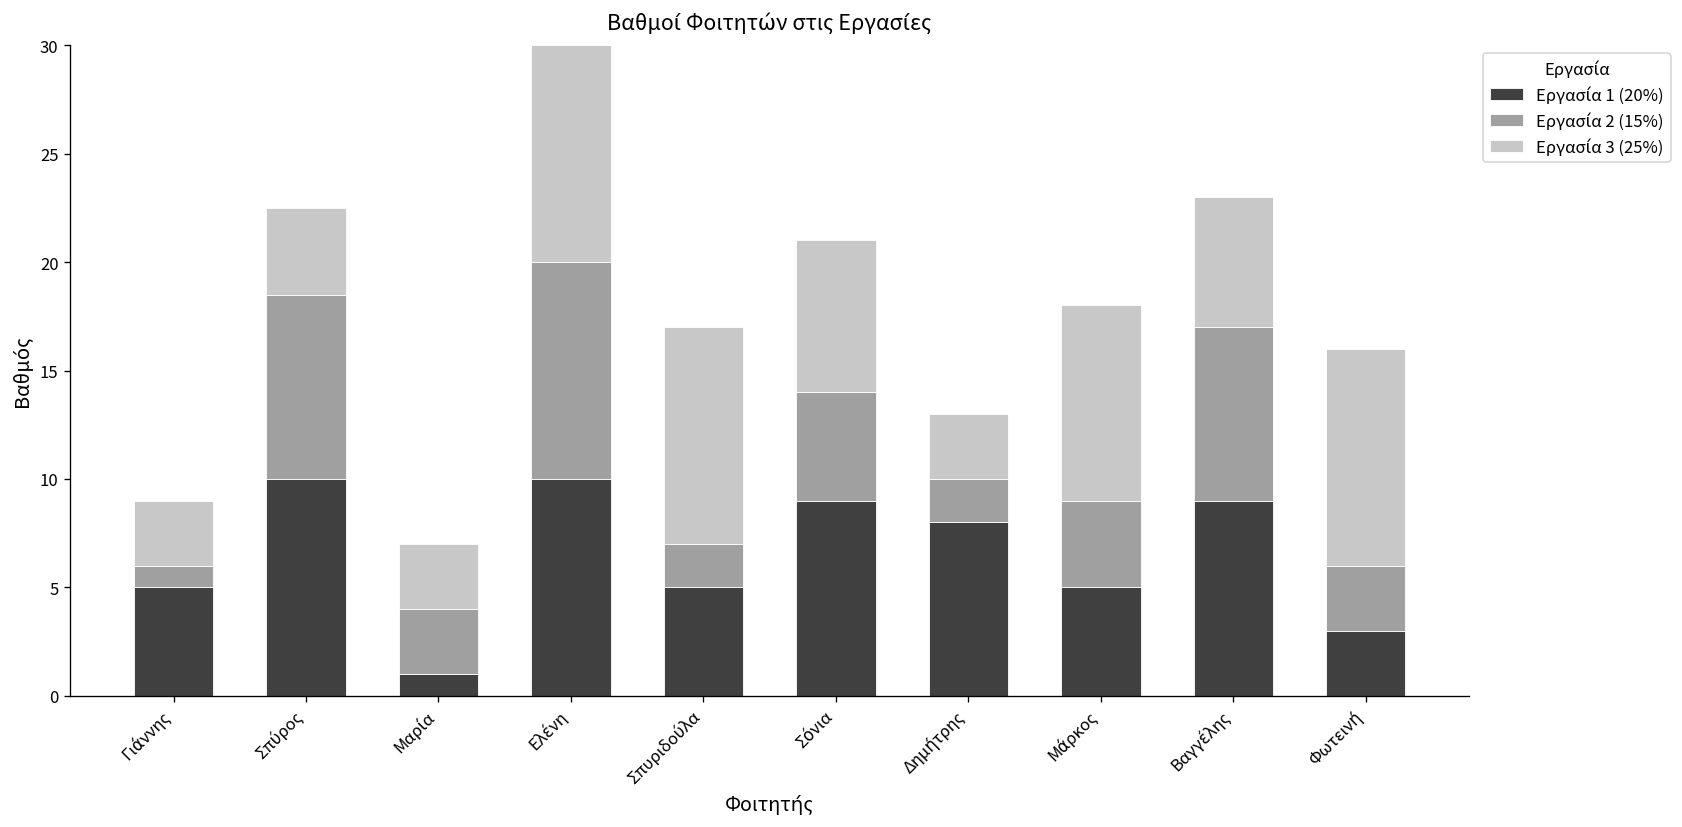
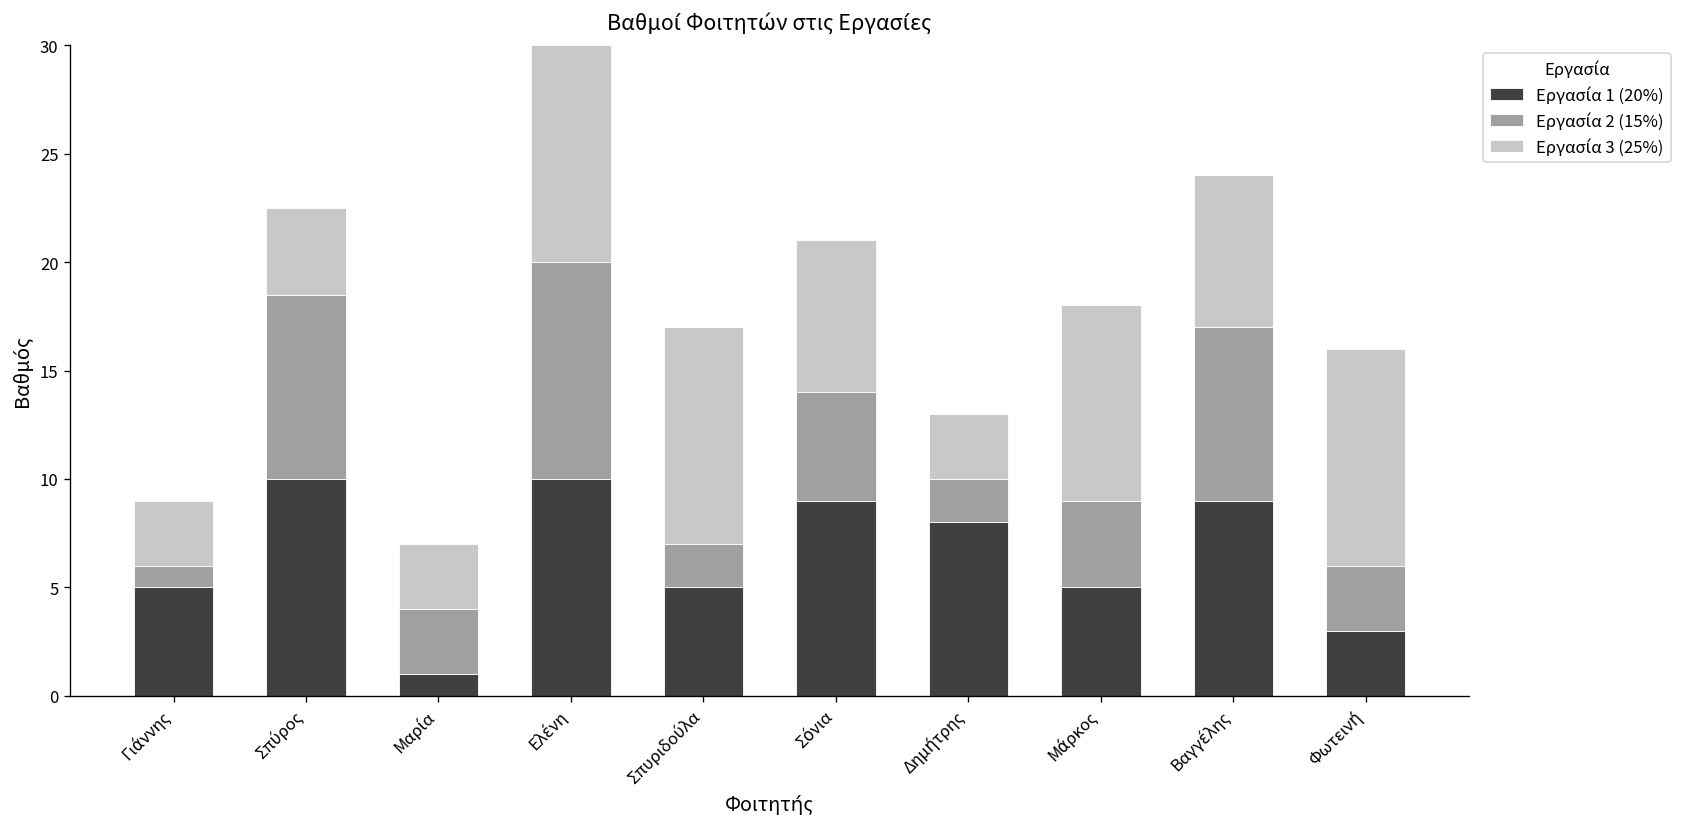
Εργασία 3 (25%), Βαγγέλης: 6 -> 7
